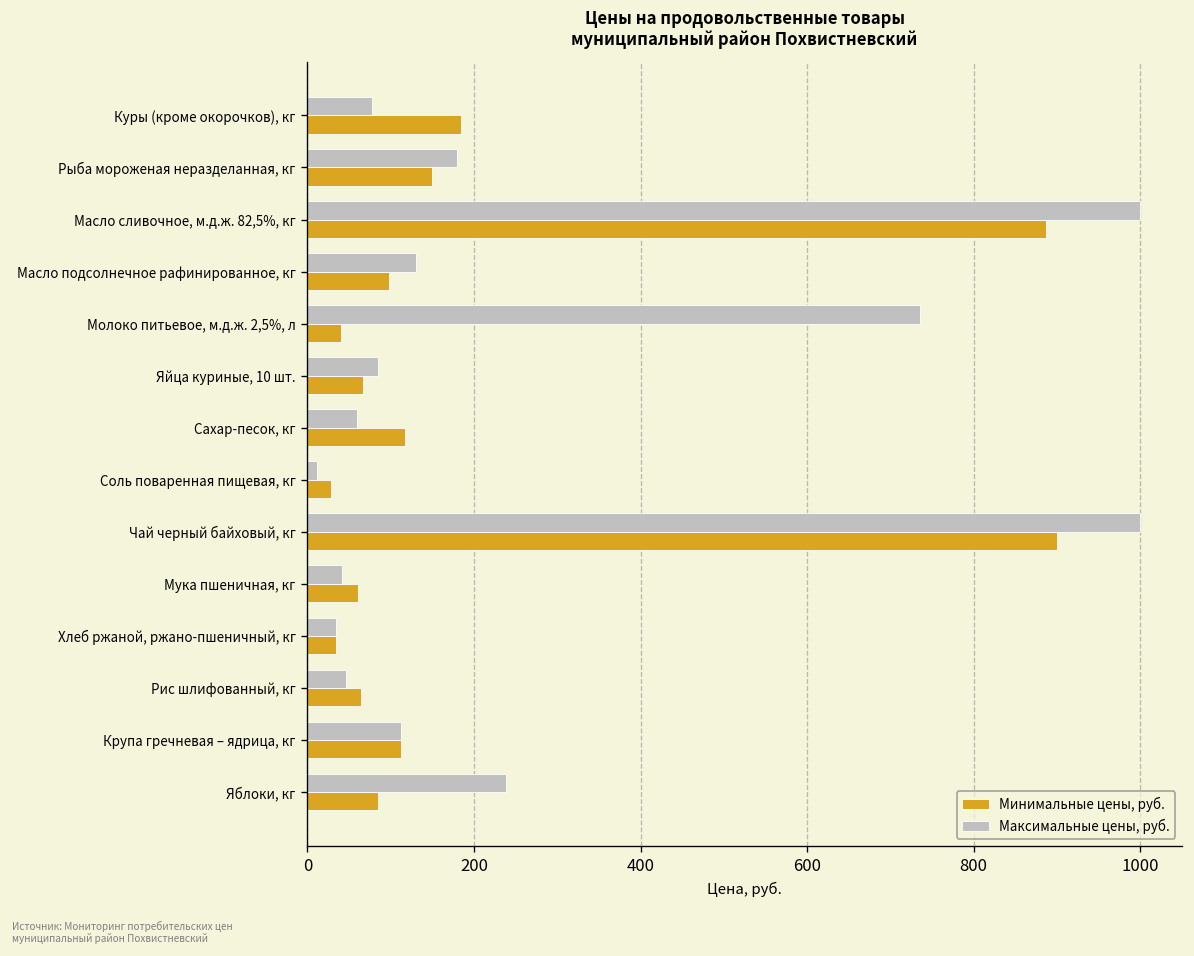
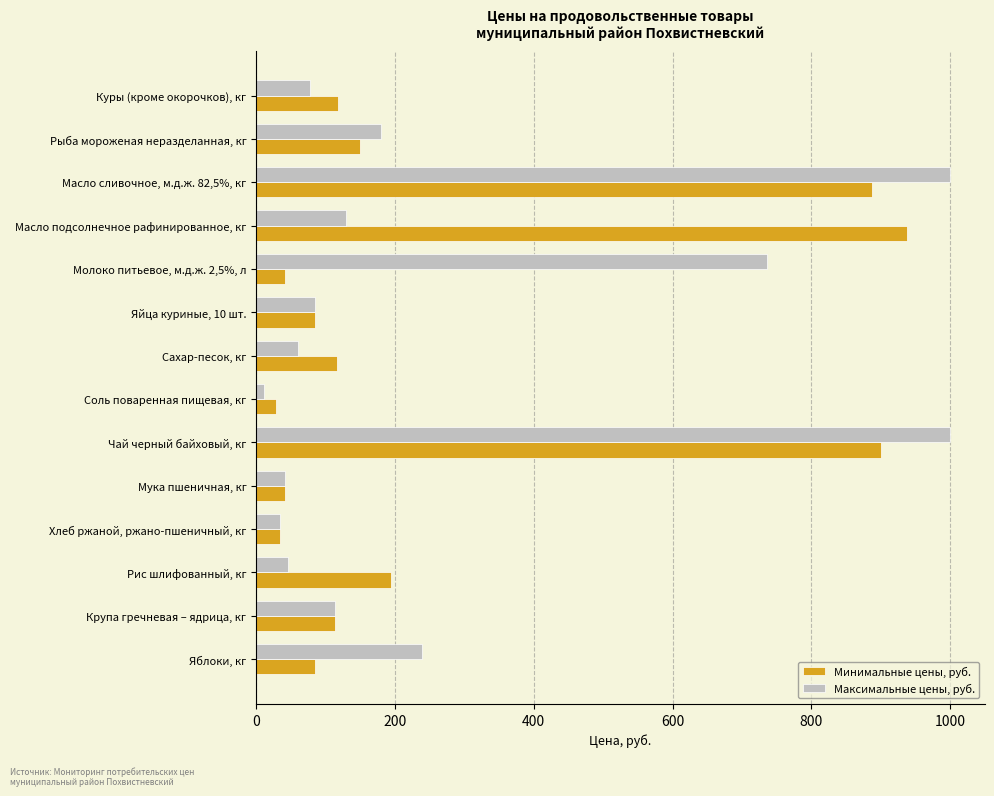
Минимальные цены, руб., Куры (кроме окорочков), кг: 190 -> 120
Минимальные цены, руб., Масло подсолнечное рафинированное, кг: 100 -> 940
Минимальные цены, руб., Яйца куриные, 10 шт.: 70 -> 90
Минимальные цены, руб., Мука пшеничная, кг: 60 -> 40
Минимальные цены, руб., Рис шлифованный, кг: 60 -> 200
